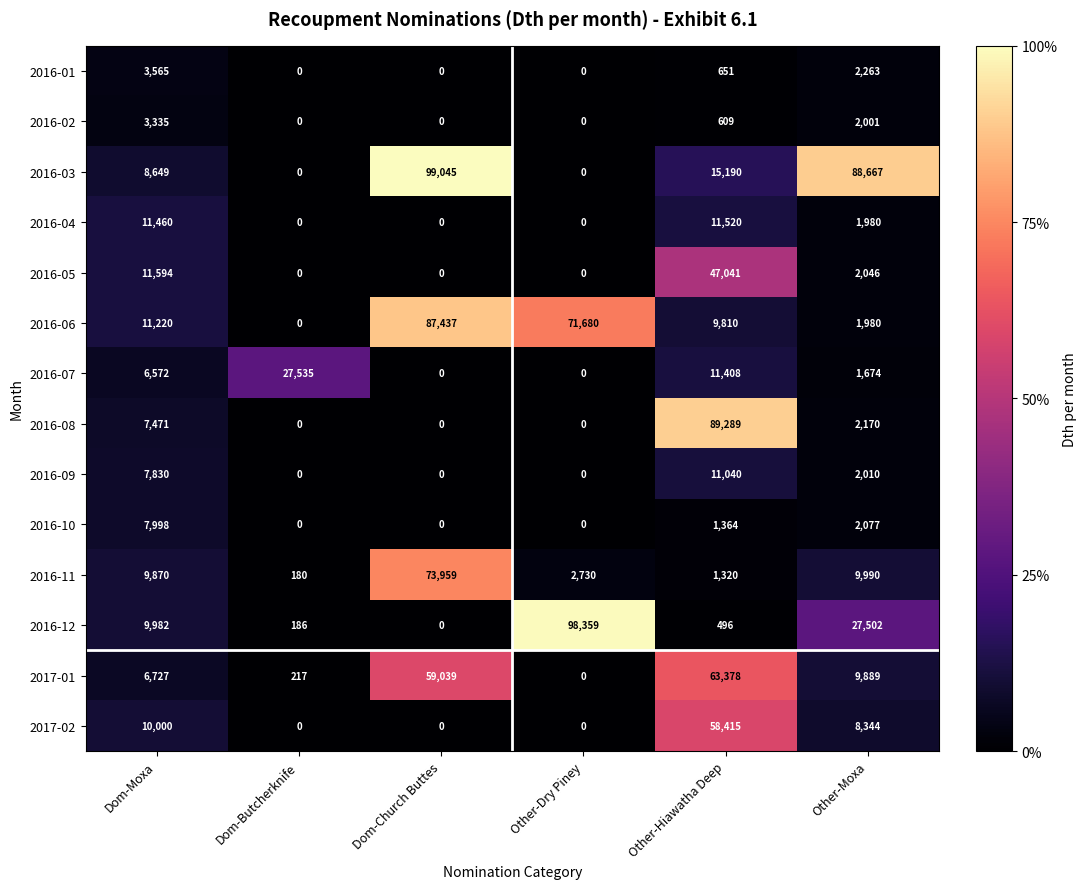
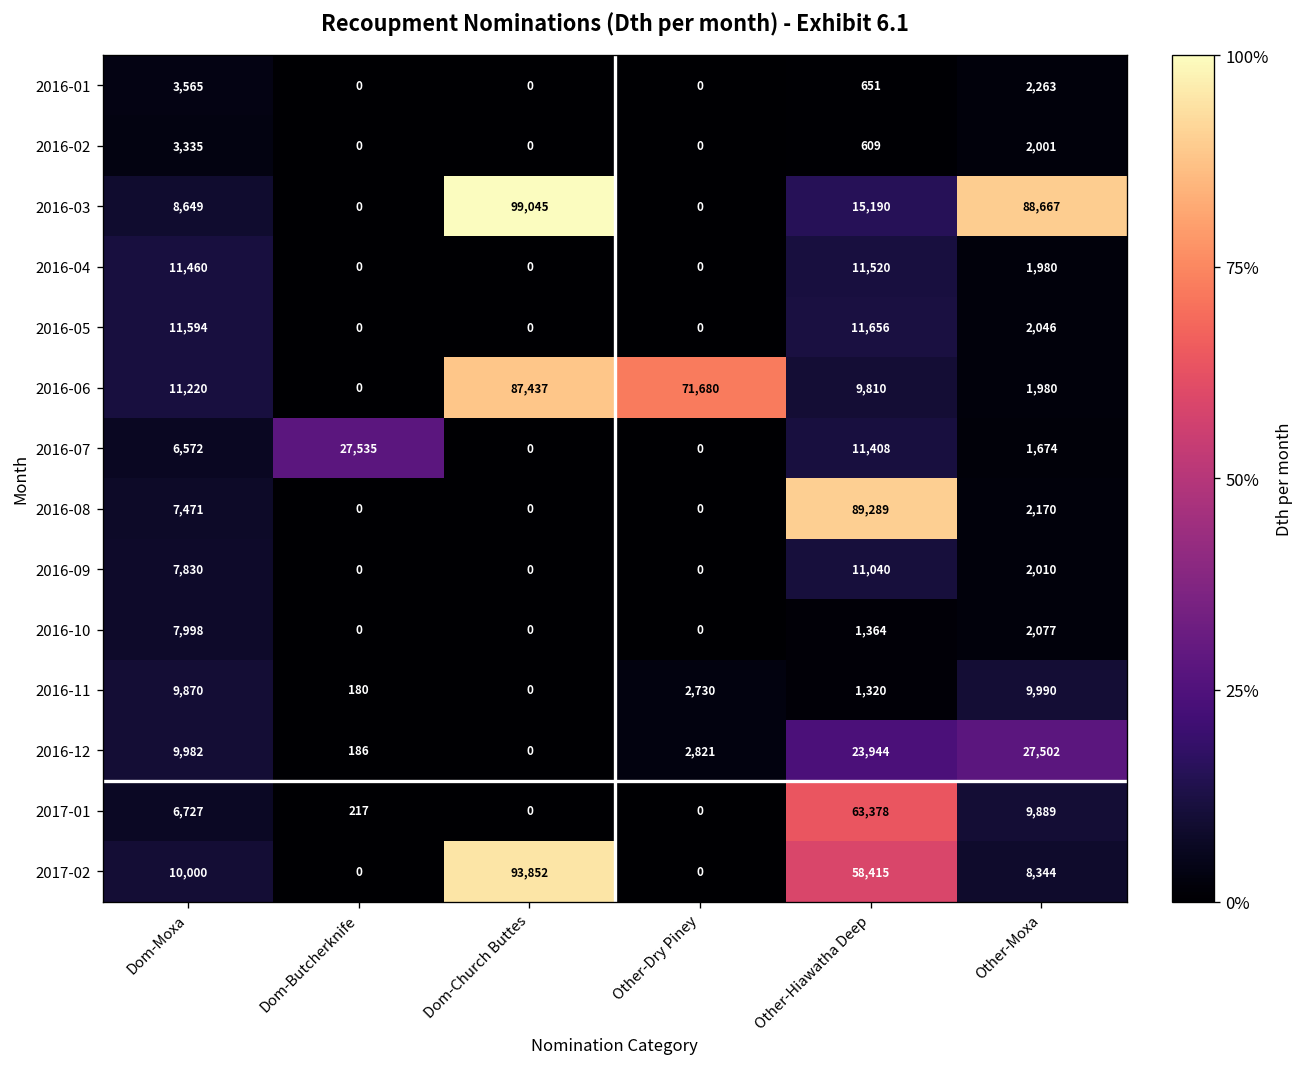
2016-05, Other-Hiawatha Deep: 47,041 -> 11,656
2016-11, Dom-Church Buttes: 73,959 -> 0
2016-12, Other-Dry Piney: 98,359 -> 2,821
2016-12, Other-Hiawatha Deep: 496 -> 23,944
2017-01, Dom-Church Buttes: 59,039 -> 0
2017-02, Dom-Church Buttes: 0 -> 93,852
